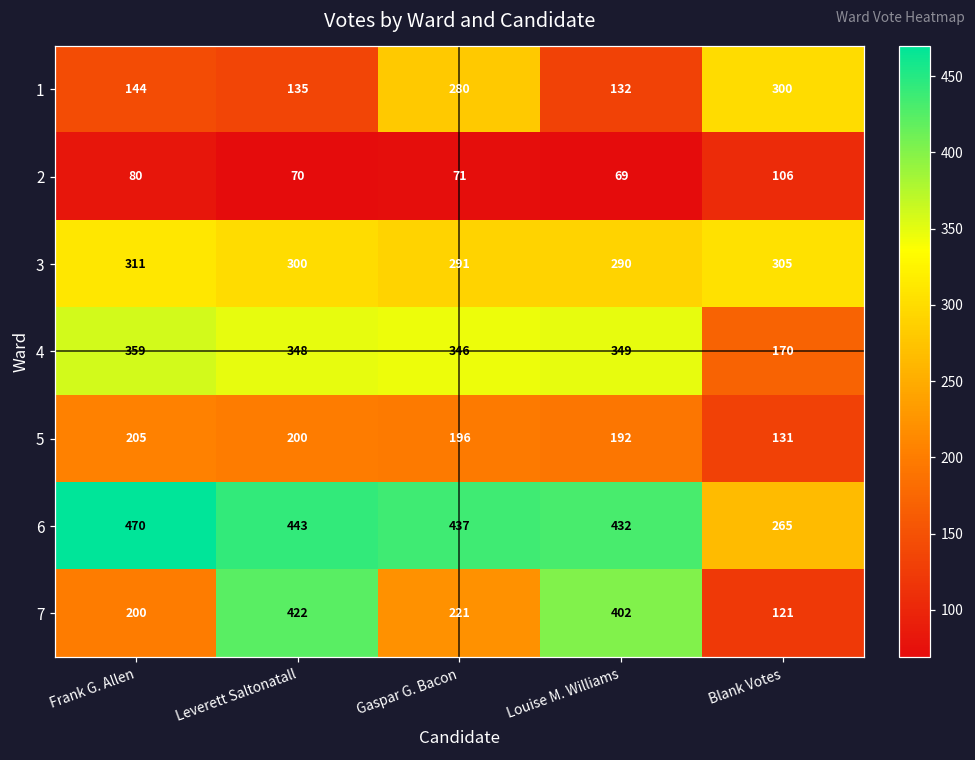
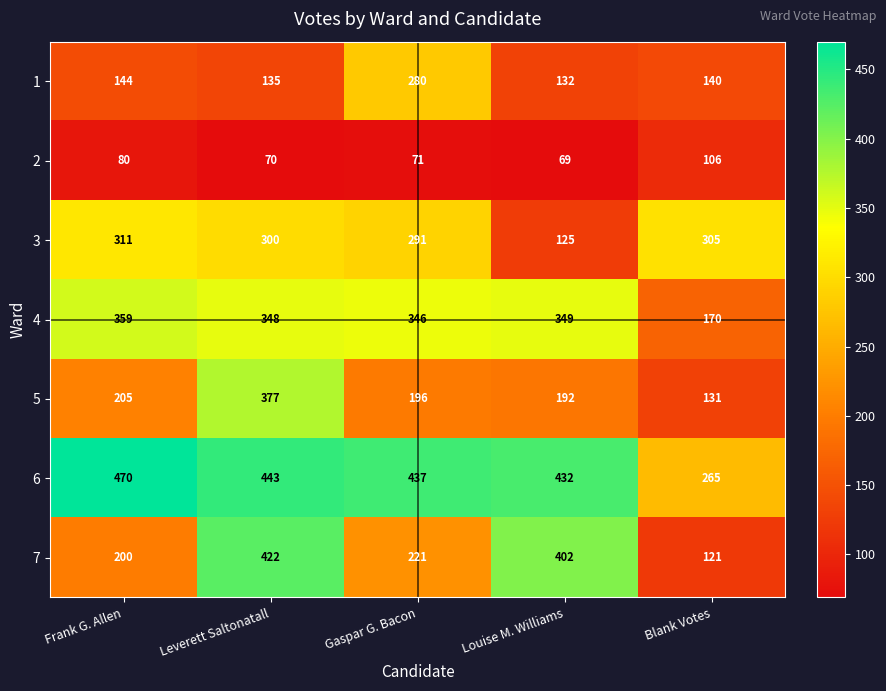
1, Blank Votes: 300 -> 140
3, Louise M. Williams: 290 -> 125
5, Leverett Saltonatall: 200 -> 377
